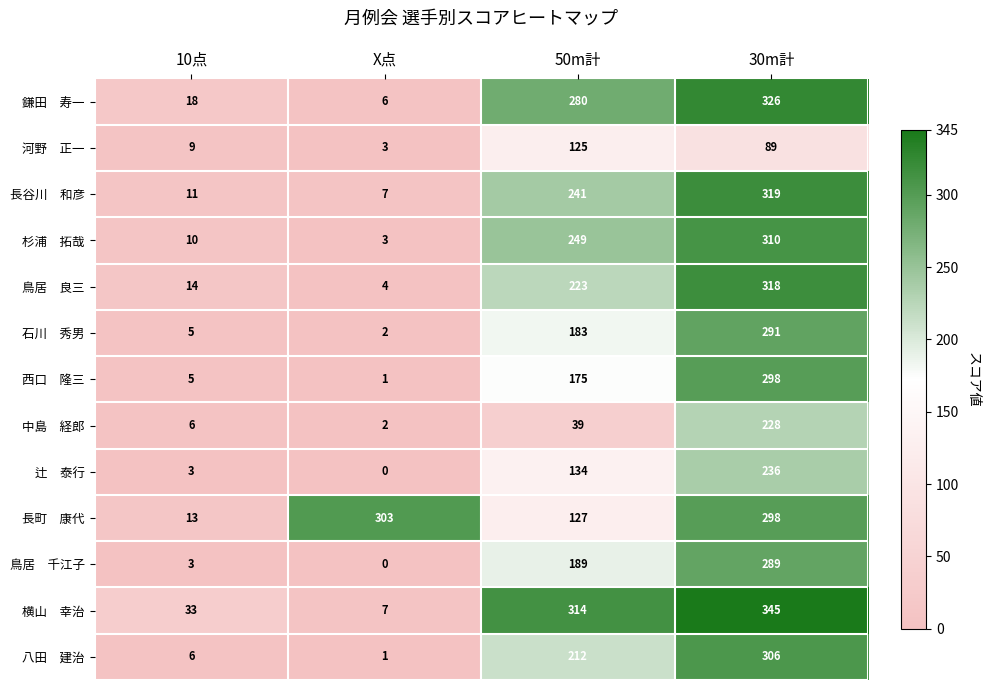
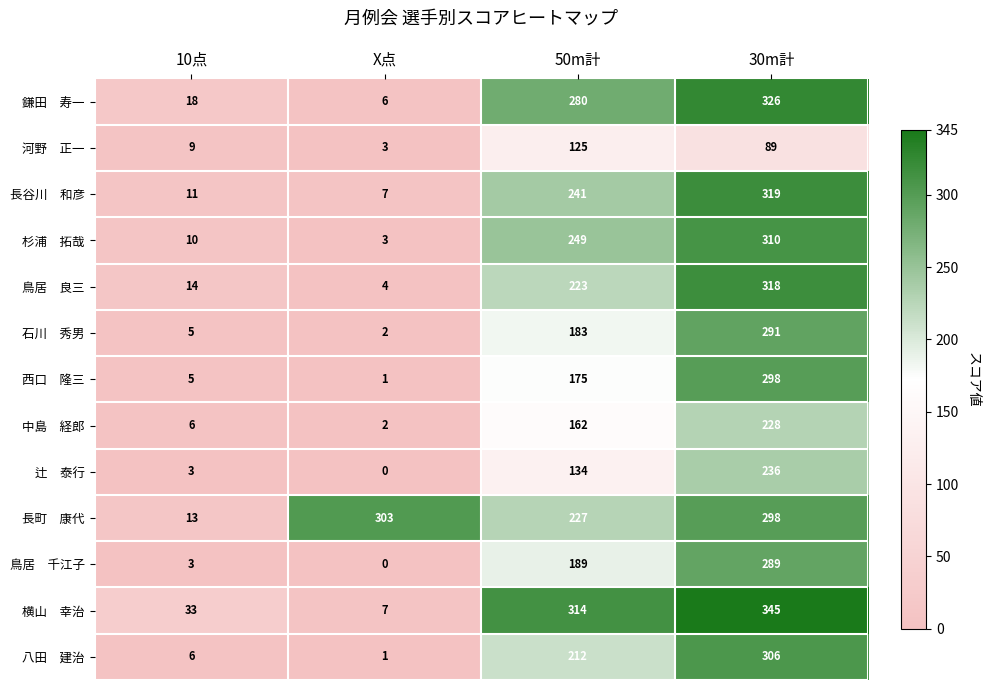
中島 経郎, 50m計: 39 -> 162
長町 康代, 50m計: 127 -> 227
